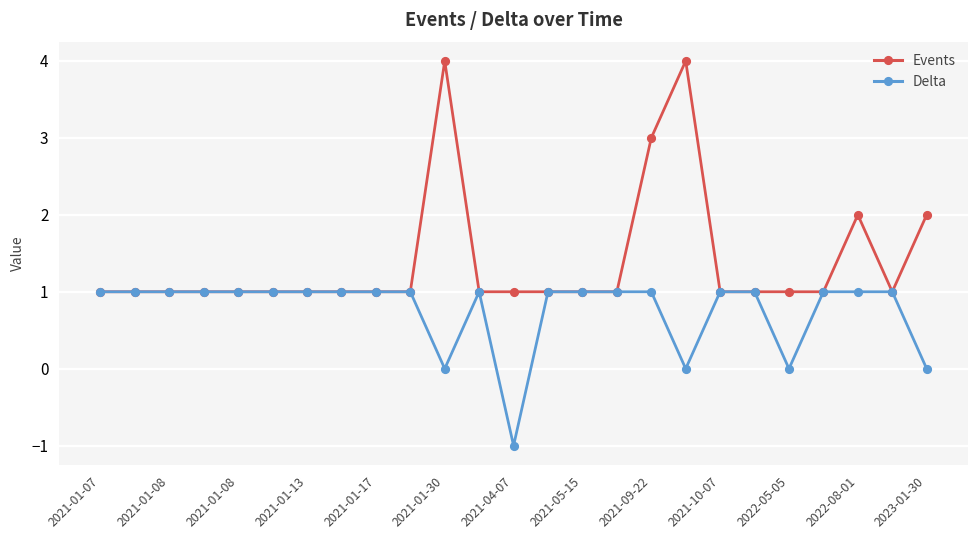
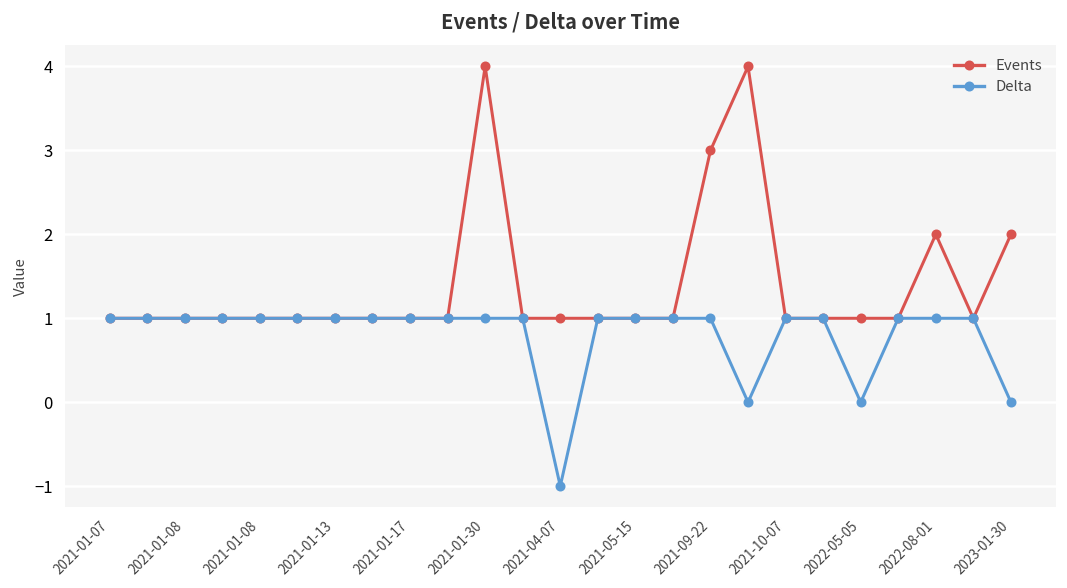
Delta, 2021-01-30: 0 -> 1
